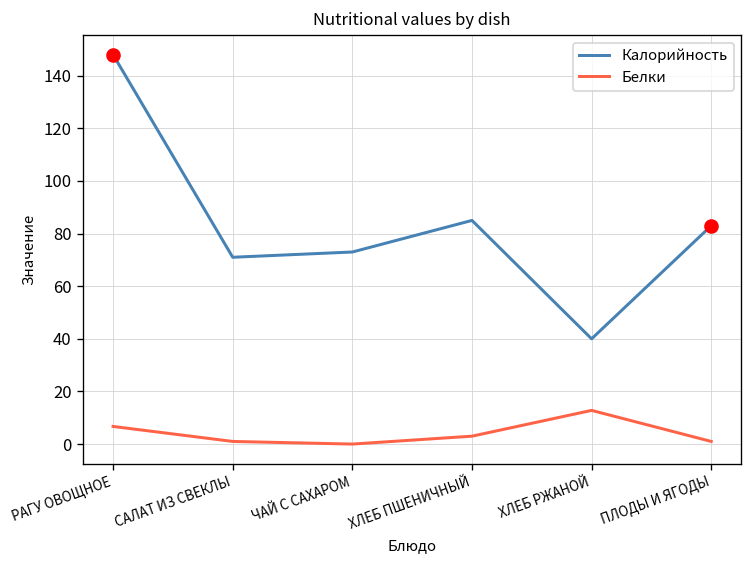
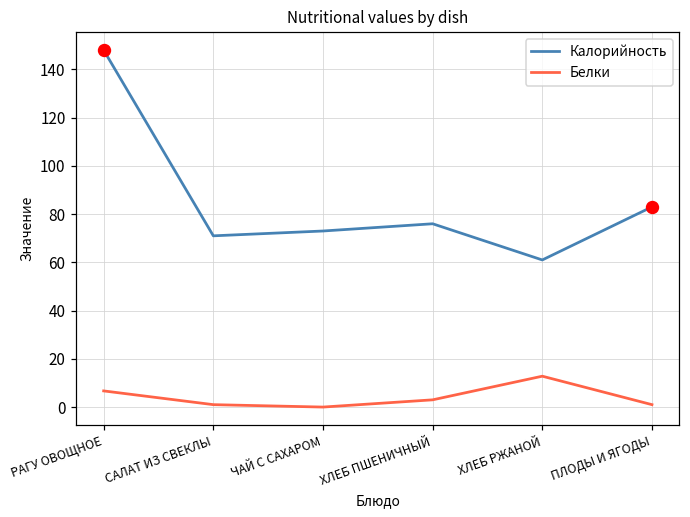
Калорийность, ХЛЕБ ПШЕНИЧНЫЙ: 85 -> 76
Калорийность, ХЛЕБ РЖАНОЙ: 40 -> 61
